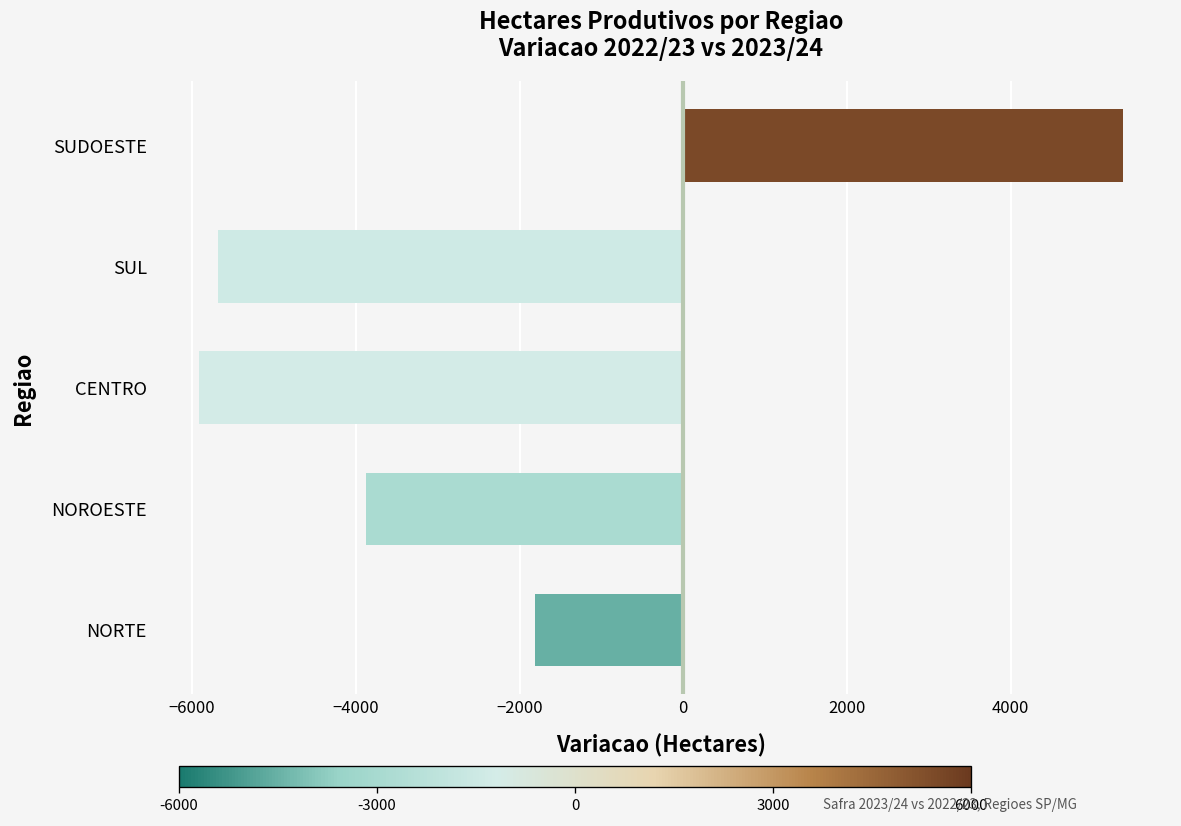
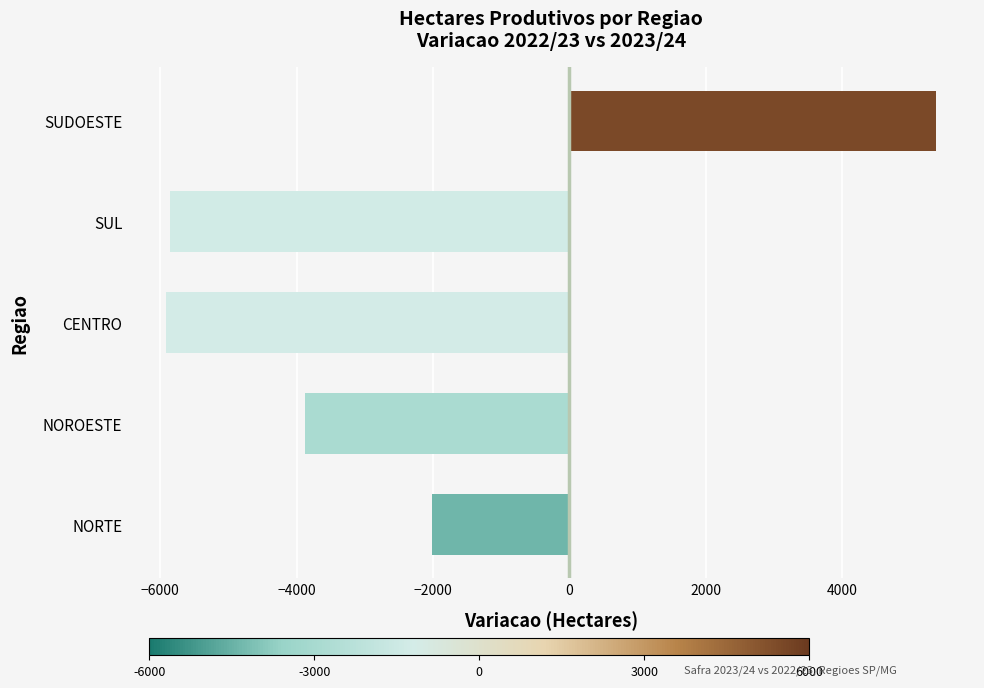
SUL: -5700 -> -5800
NORTE: -1800 -> -2000
